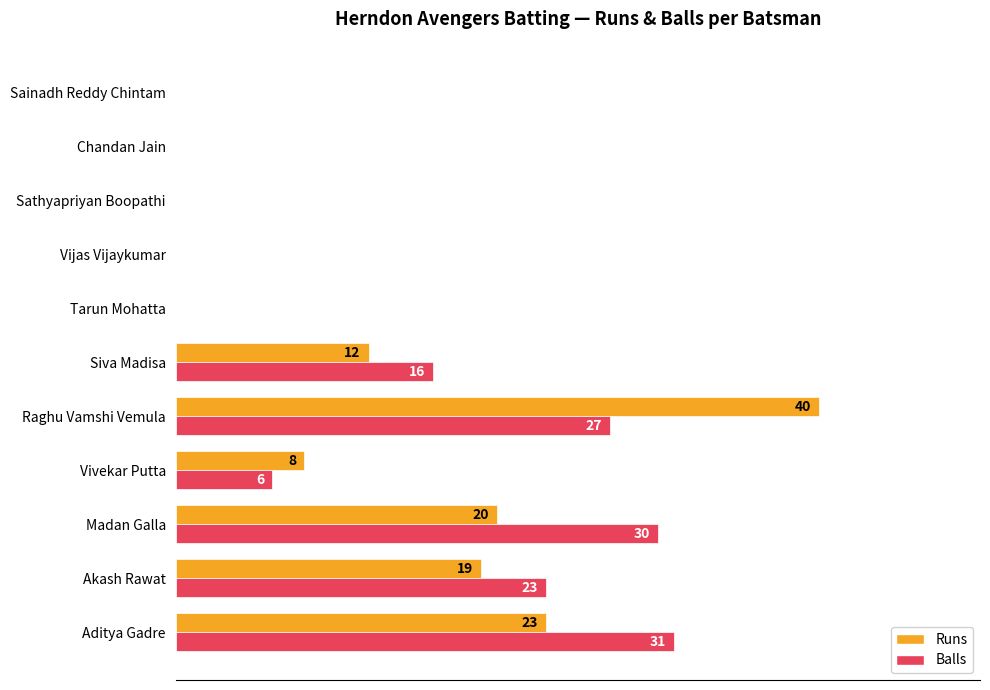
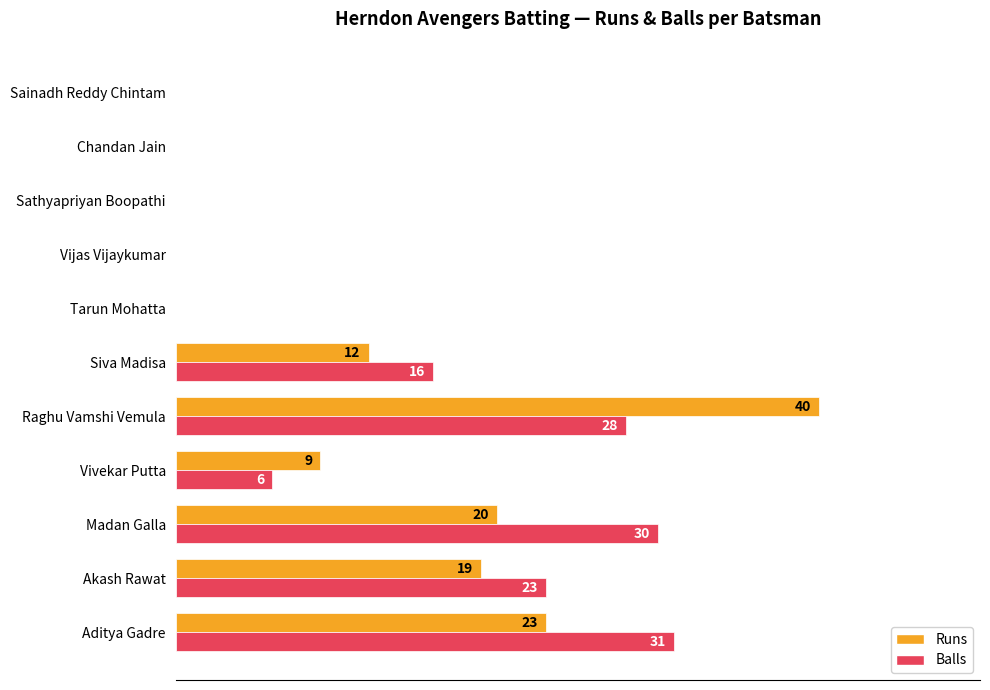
Balls, Raghu Vamshi Vemula: 27 -> 28
Runs, Vivekar Putta: 8 -> 9
